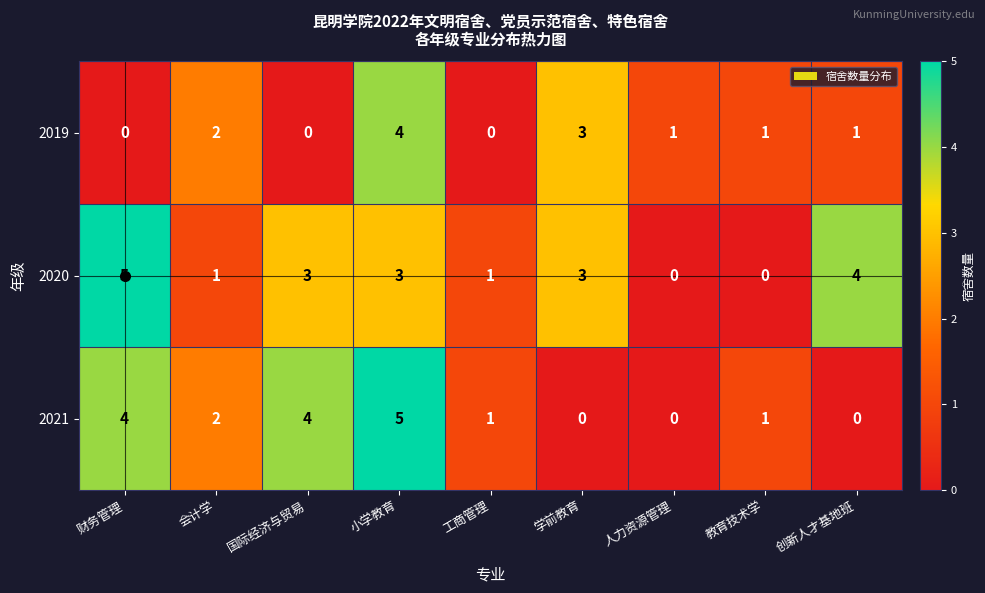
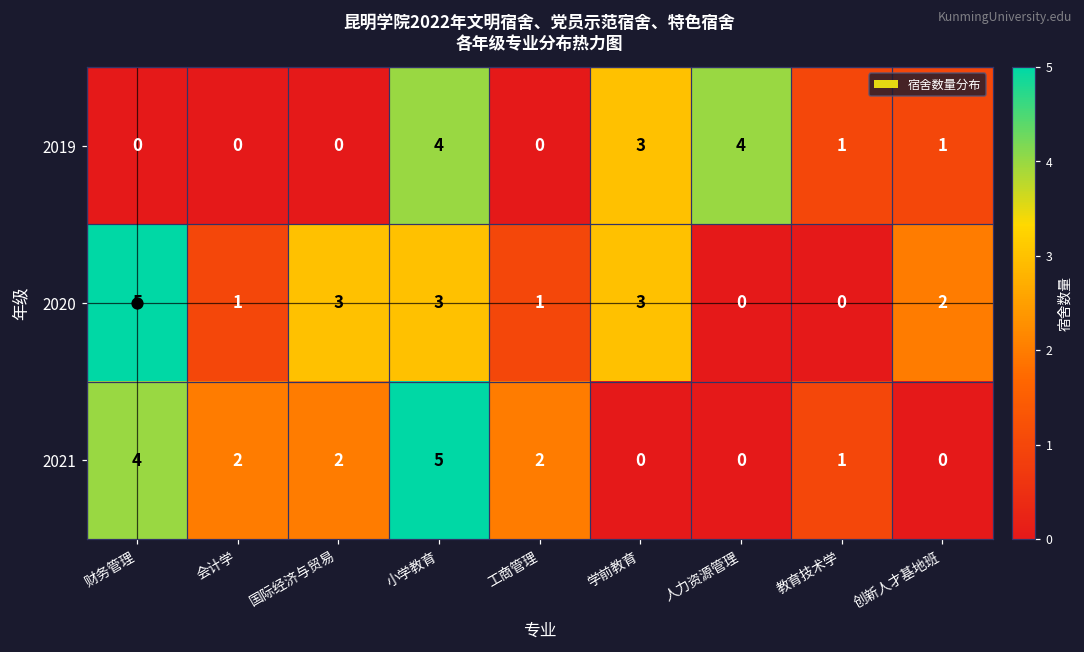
2019, 会计学: 2 -> 0
2019, 人力资源管理: 1 -> 4
2020, 创新人才基地班: 4 -> 2
2021, 国际经济与贸易: 4 -> 2
2021, 工商管理: 1 -> 2
